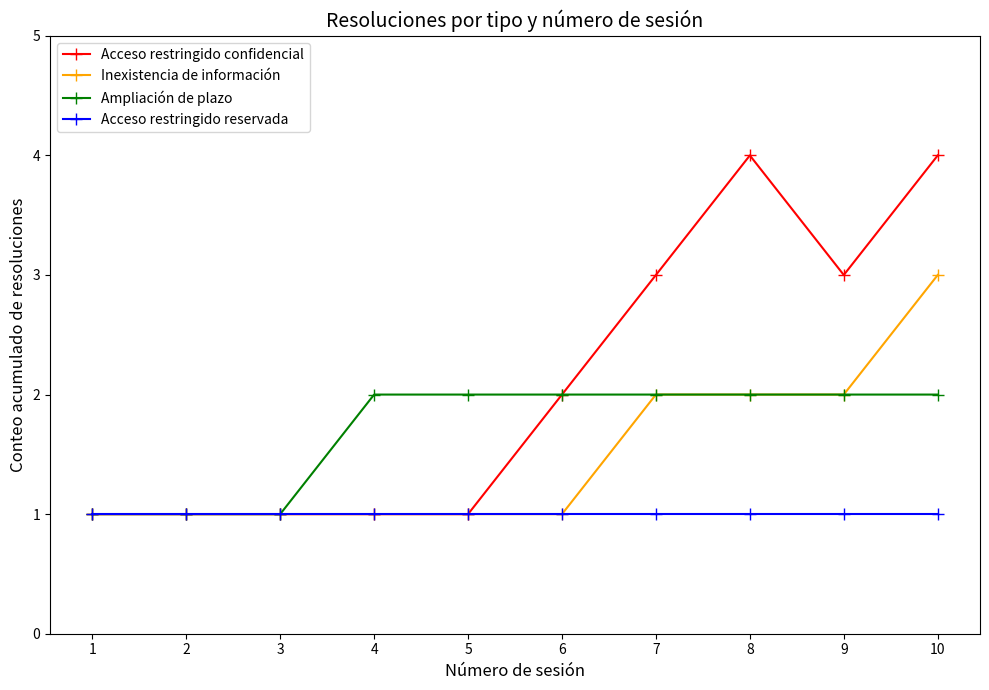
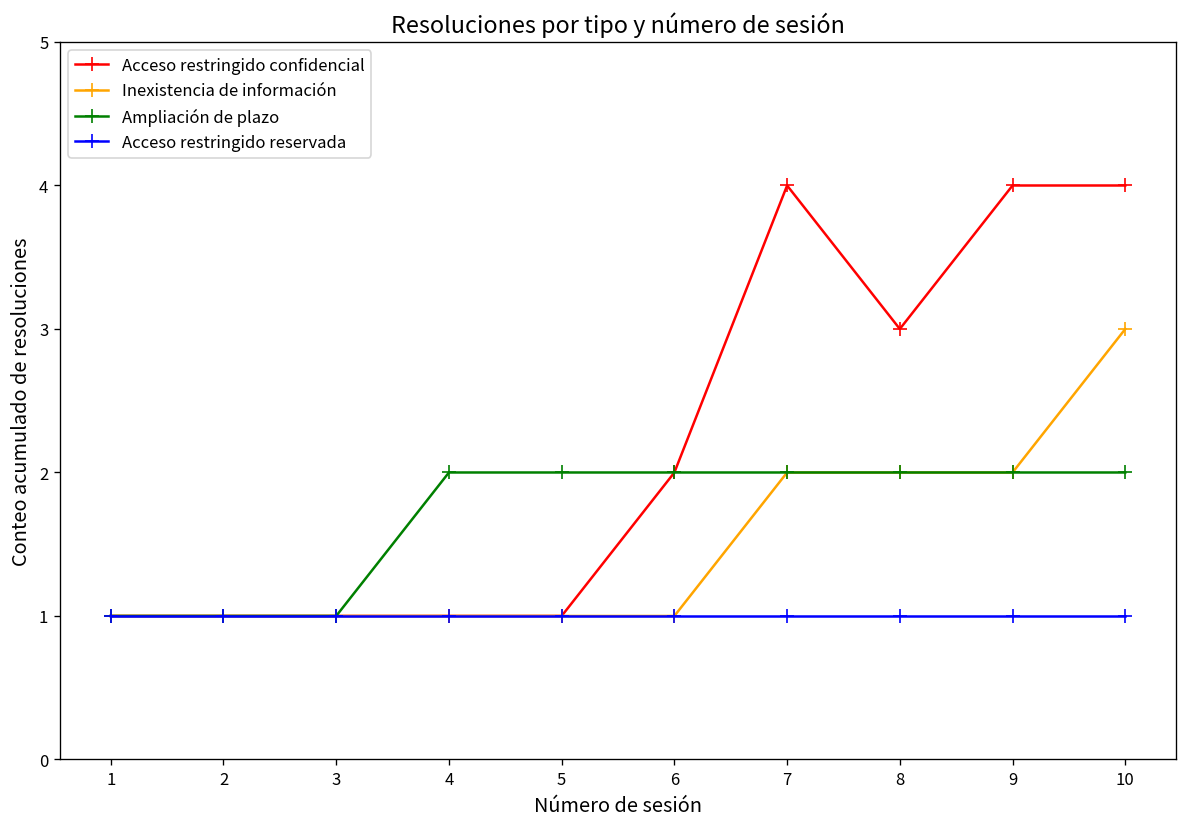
Acceso restringido confidencial, 7: 3 -> 4
Acceso restringido confidencial, 8: 4 -> 3
Acceso restringido confidencial, 9: 3 -> 4
